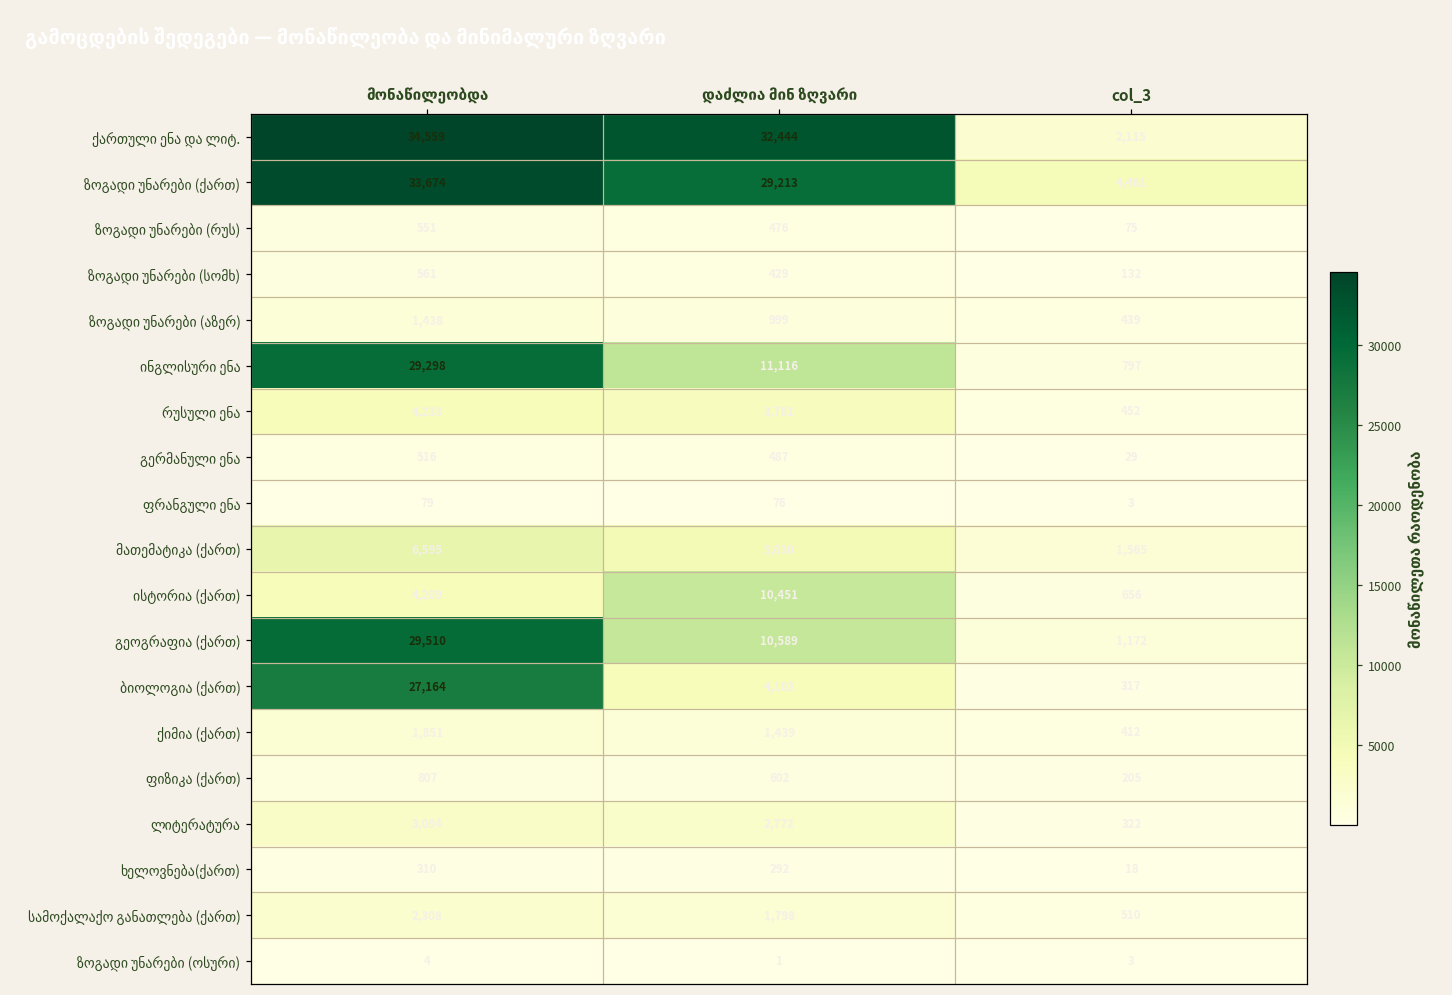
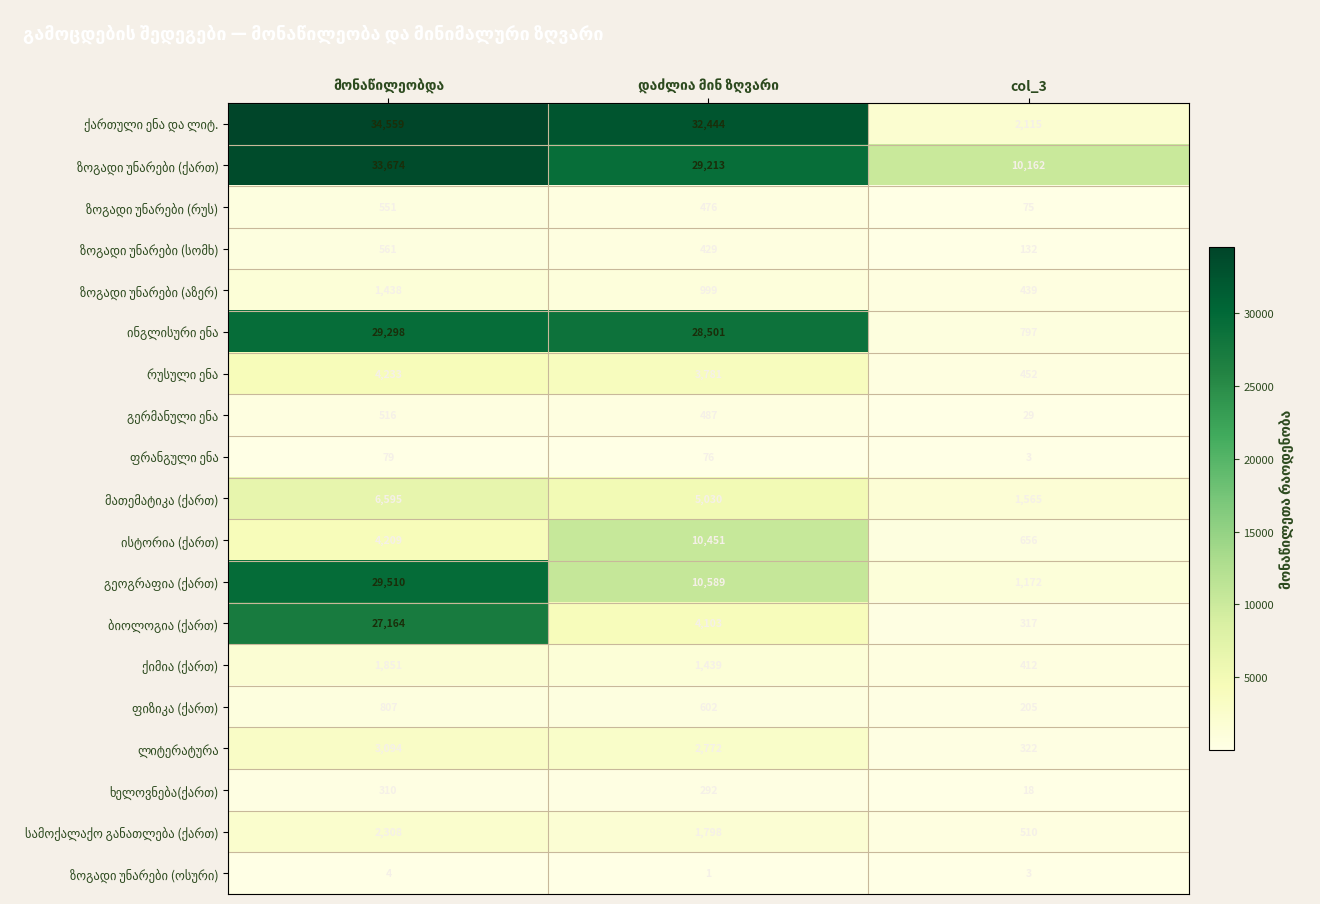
ზოგადი უნარები (ქართ), col_3: 4,461 -> 10,162
ინგლისური ენა, დაძლია მინ ზღვარი: 11,116 -> 28,501
